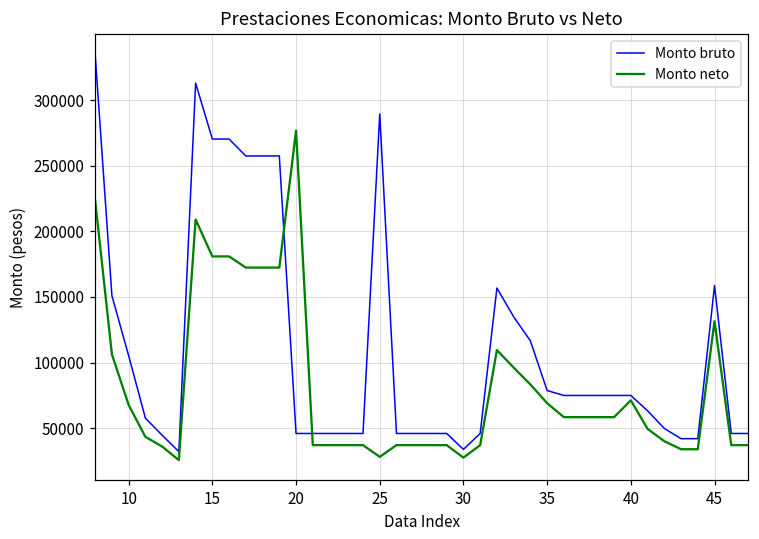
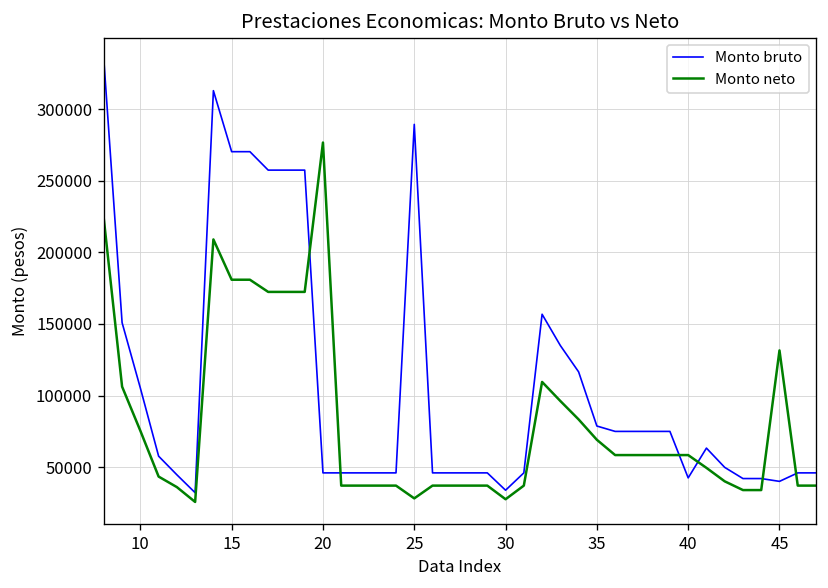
Monto neto, 10: 68000 -> 75000
Monto bruto, 40: 75000 -> 43000
Monto neto, 40: 71000 -> 58000
Monto bruto, 45: 159000 -> 40000
